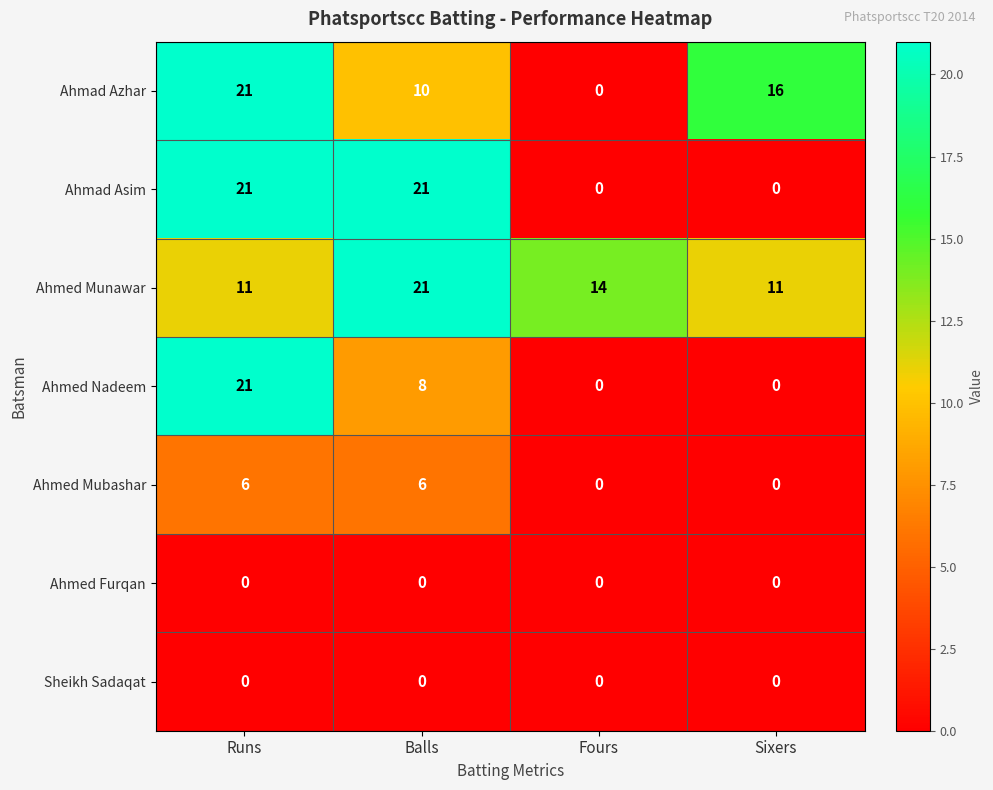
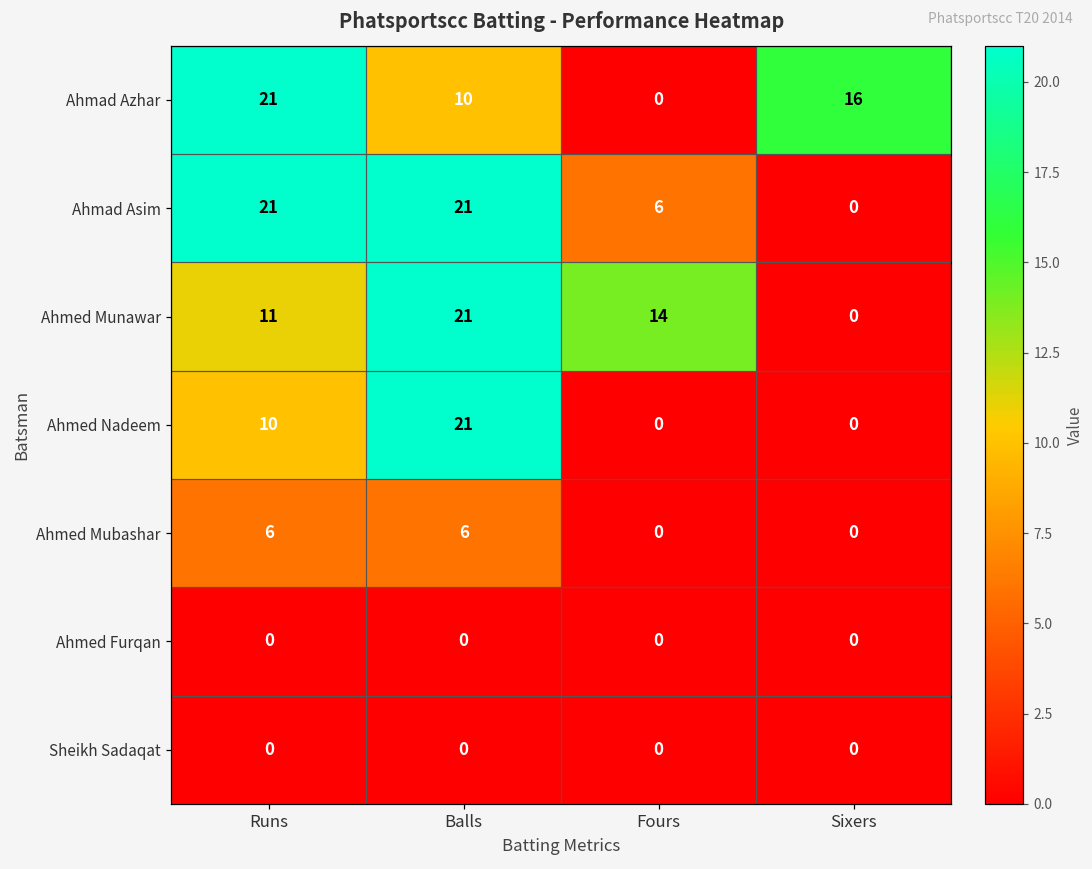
Ahmad Asim, Fours: 0 -> 6
Ahmed Munawar, Sixers: 11 -> 0
Ahmed Nadeem, Runs: 21 -> 10
Ahmed Nadeem, Balls: 8 -> 21
